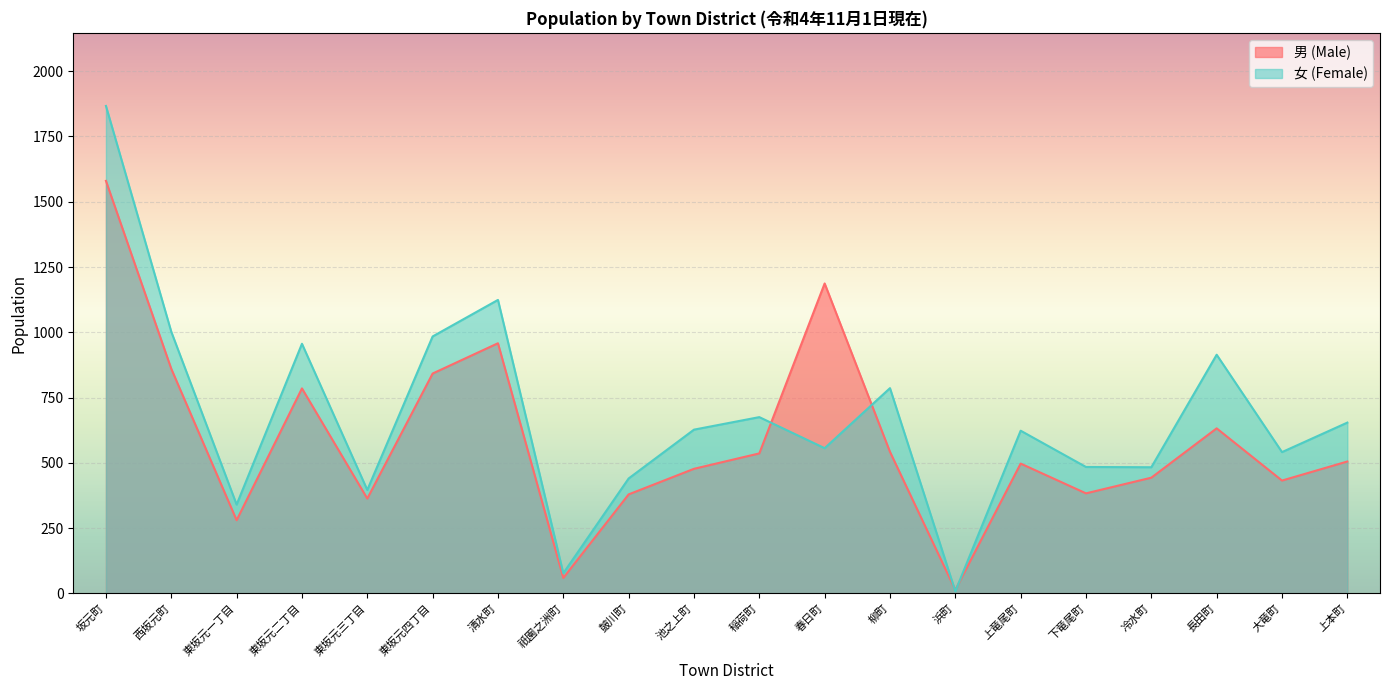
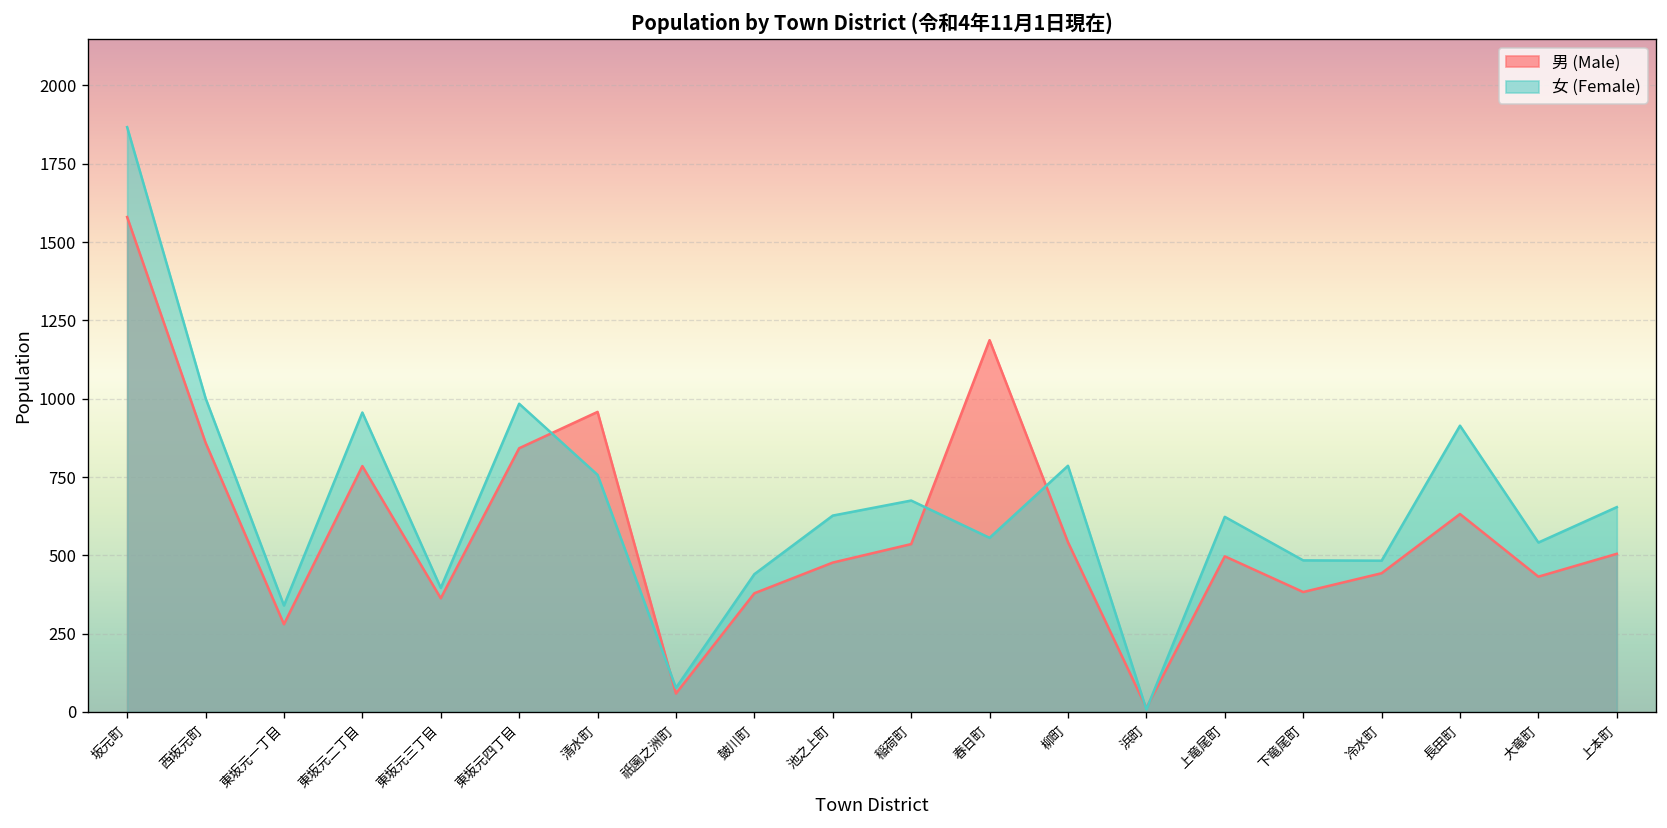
女 (Female), 清水町: 1120 -> 760
